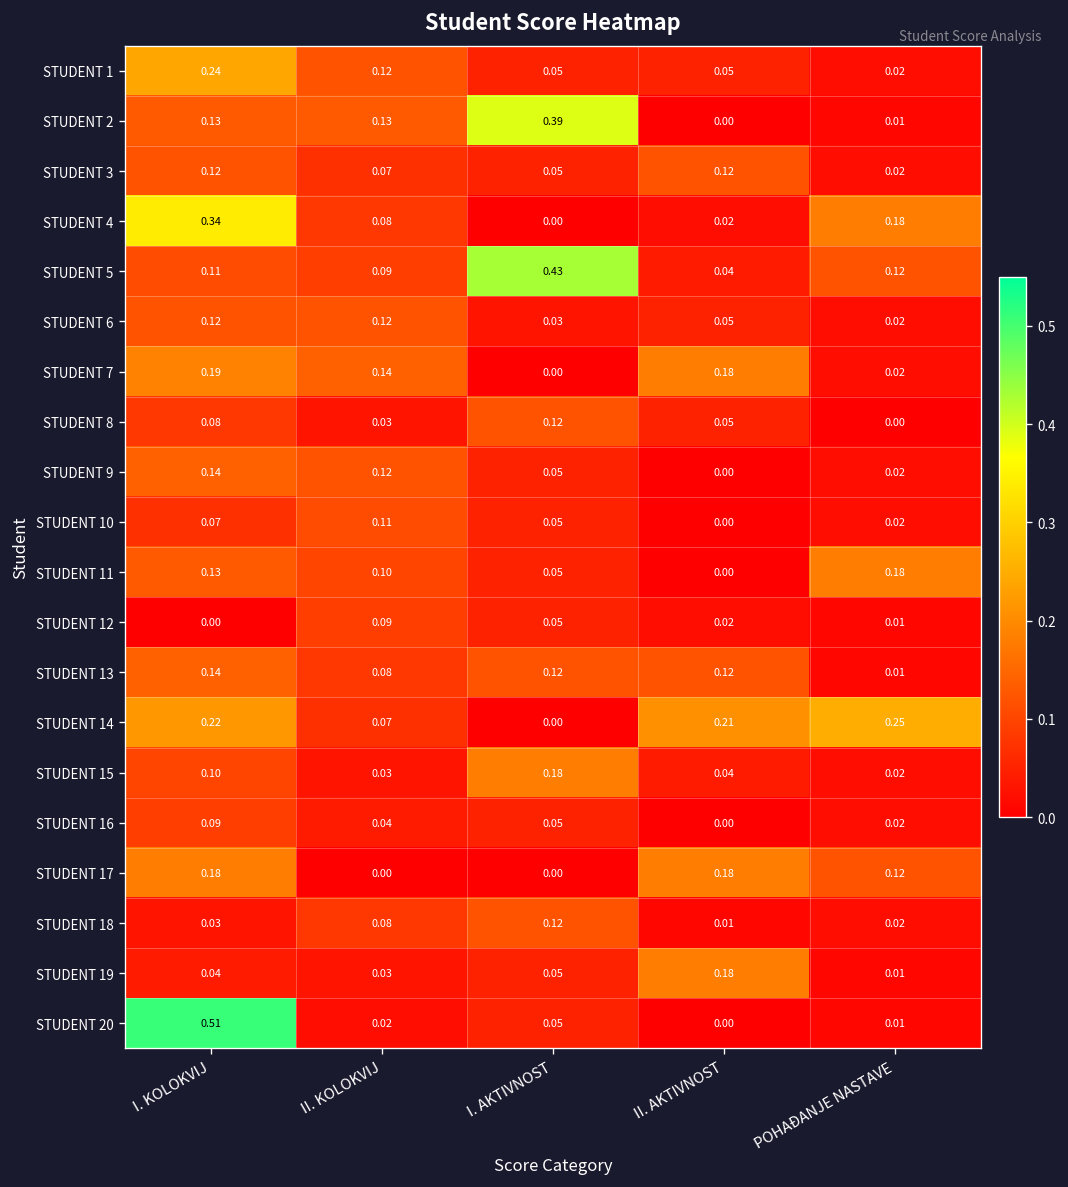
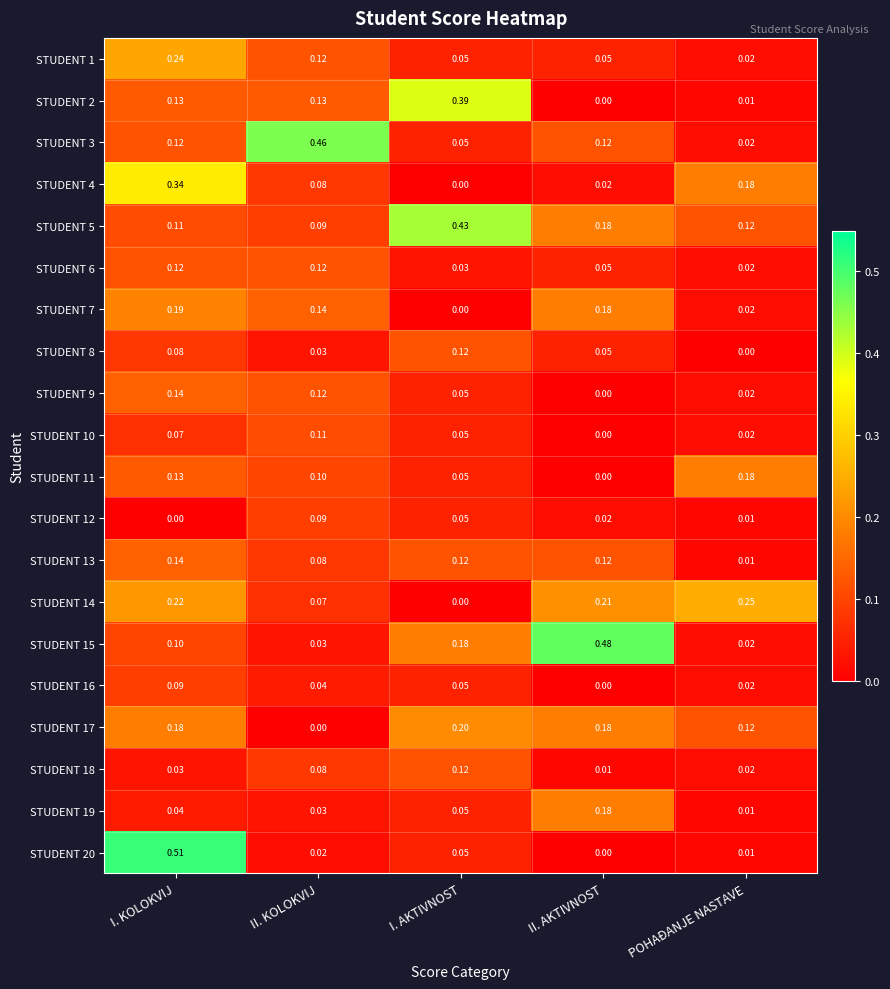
STUDENT 3, II. KOLOKVIJ: 0.07 -> 0.46
STUDENT 5, II. AKTIVNOST: 0.04 -> 0.18
STUDENT 15, II. AKTIVNOST: 0.04 -> 0.48
STUDENT 17, I. AKTIVNOST: 0.00 -> 0.20
